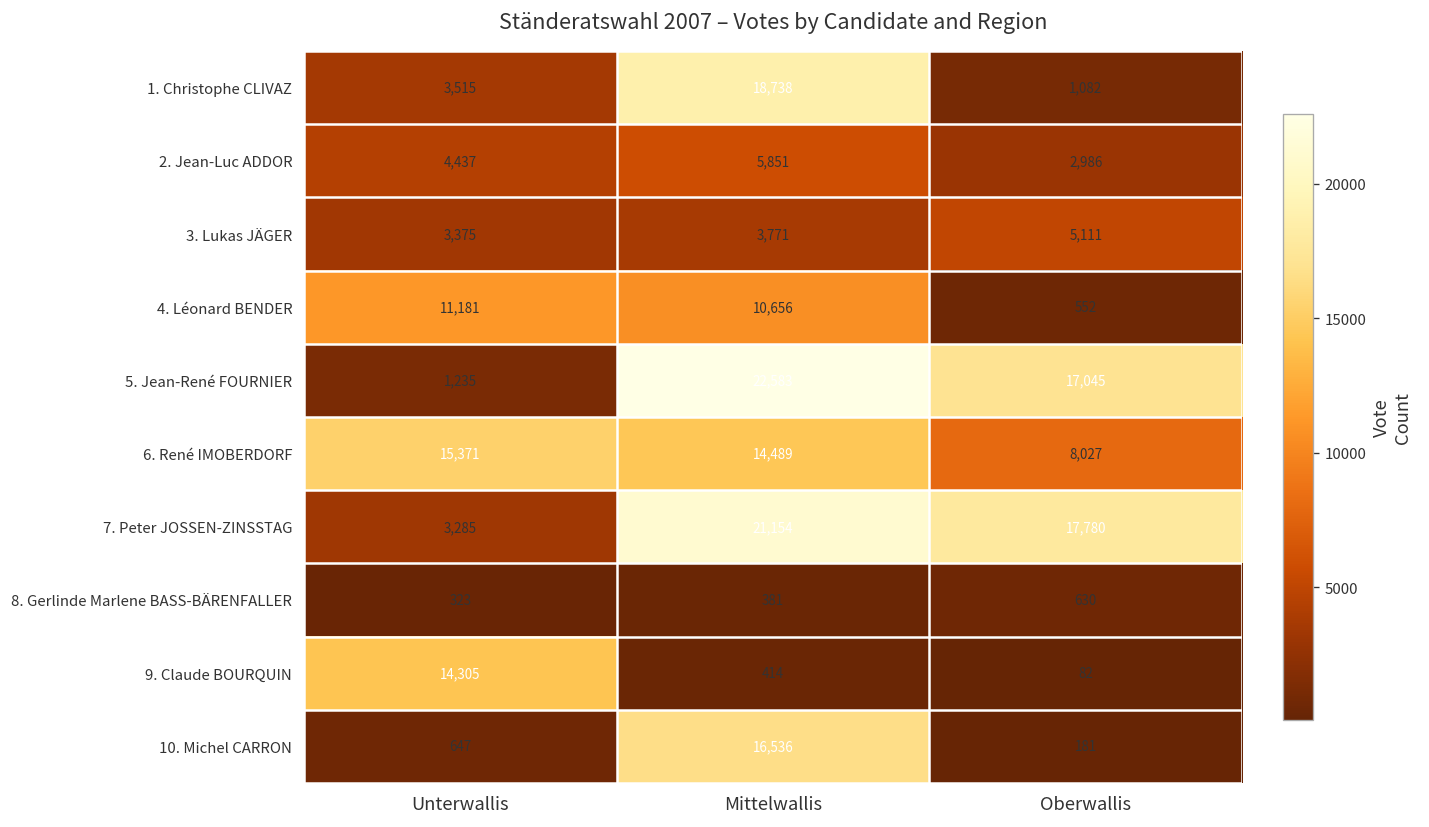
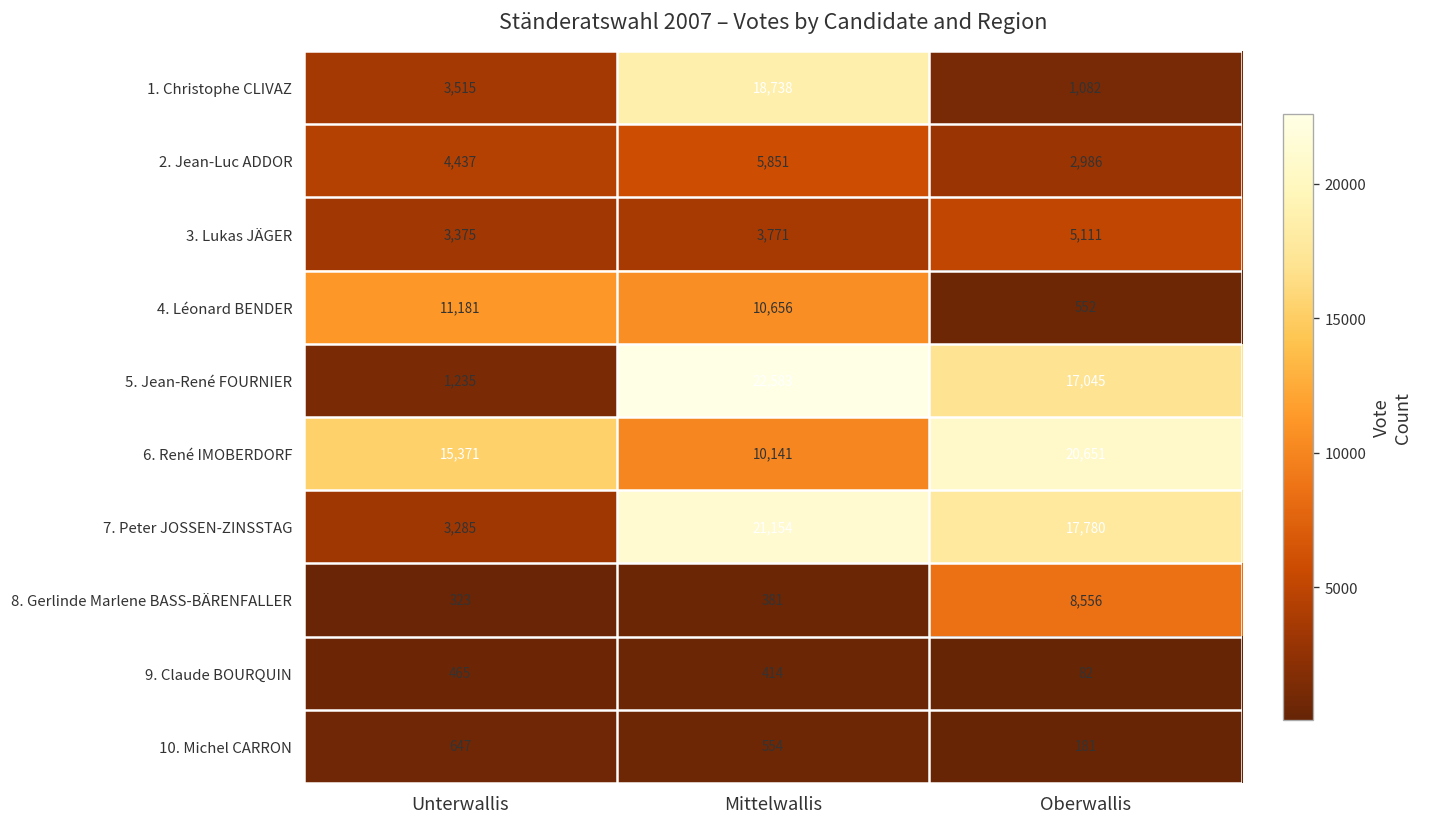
6. René IMOBERDORF, Mittelwallis: 14,489 -> 10,141
6. René IMOBERDORF, Oberwallis: 8,027 -> 20,651
8. Gerlinde Marlene BASS-BÄRENFALLER, Oberwallis: 630 -> 8,556
9. Claude BOURQUIN, Unterwallis: 14,305 -> 465
10. Michel CARRON, Mittelwallis: 16,536 -> 554
